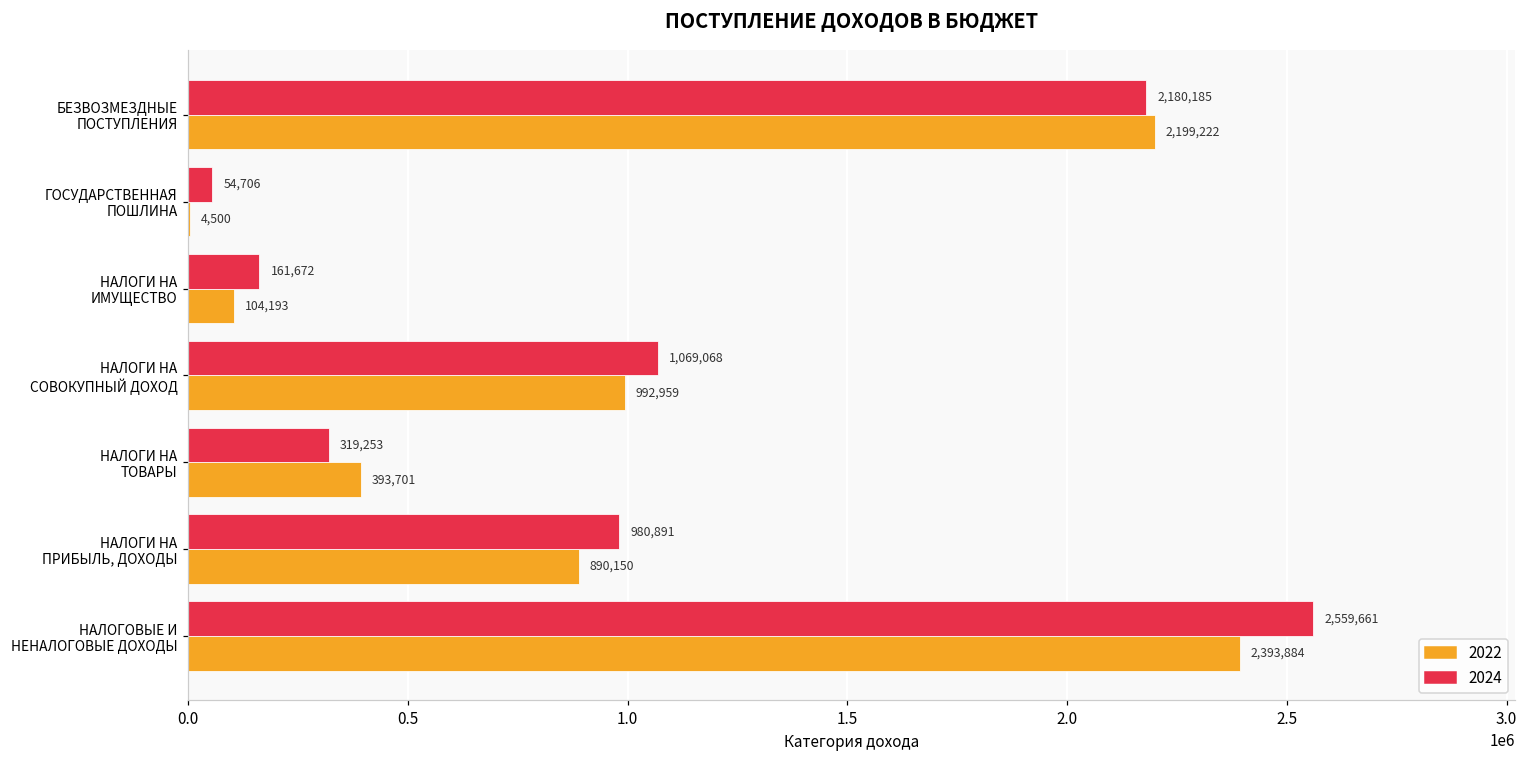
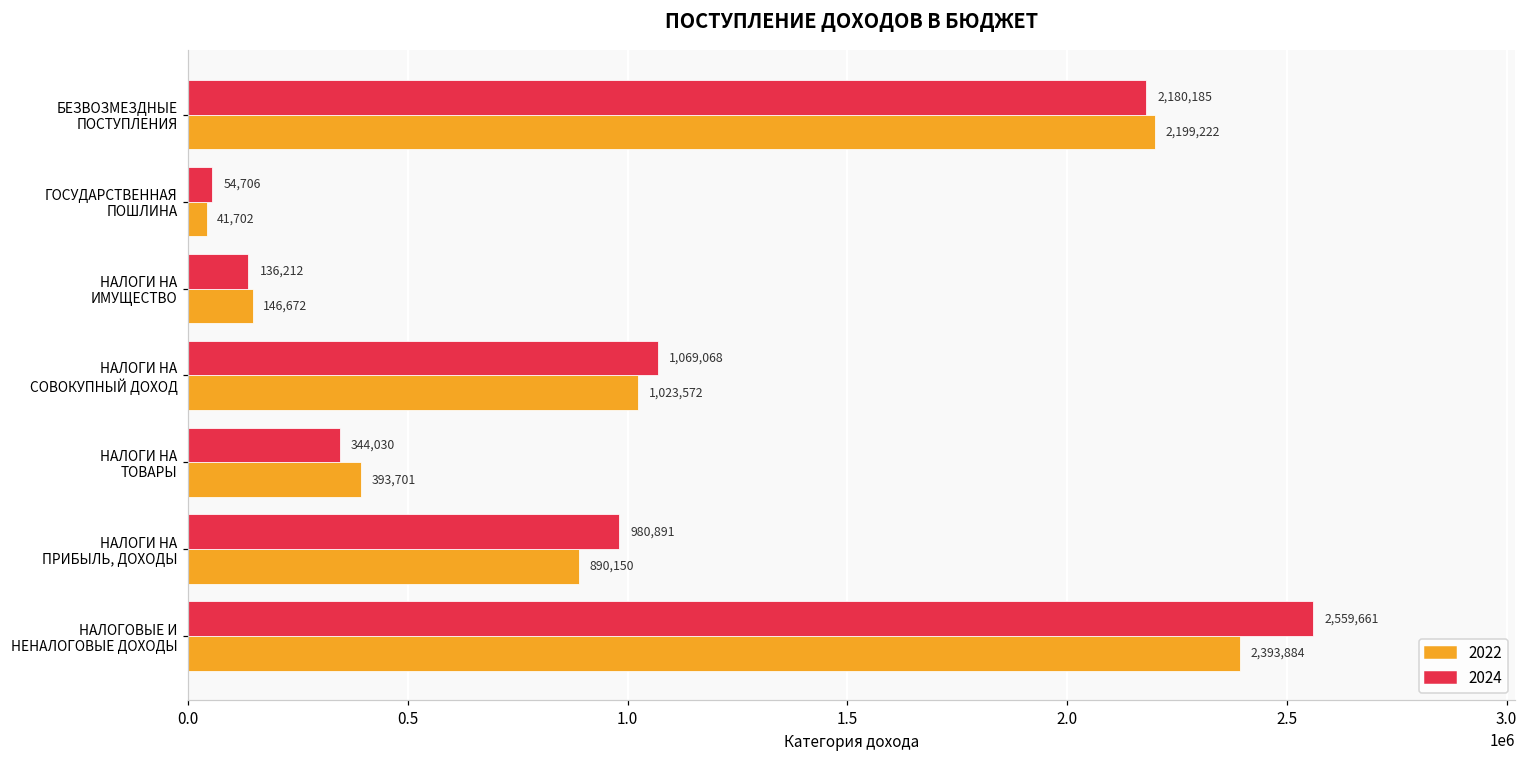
2022, ГОСУДАРСТВЕННАЯ ПОШЛИНА: 4,500 -> 41,702
2024, НАЛОГИ НА ИМУЩЕСТВО: 161,672 -> 136,212
2022, НАЛОГИ НА ИМУЩЕСТВО: 104,193 -> 146,672
2022, НАЛОГИ НА СОВОКУПНЫЙ ДОХОД: 992,959 -> 1,023,572
2024, НАЛОГИ НА ТОВАРЫ: 319,253 -> 344,030
